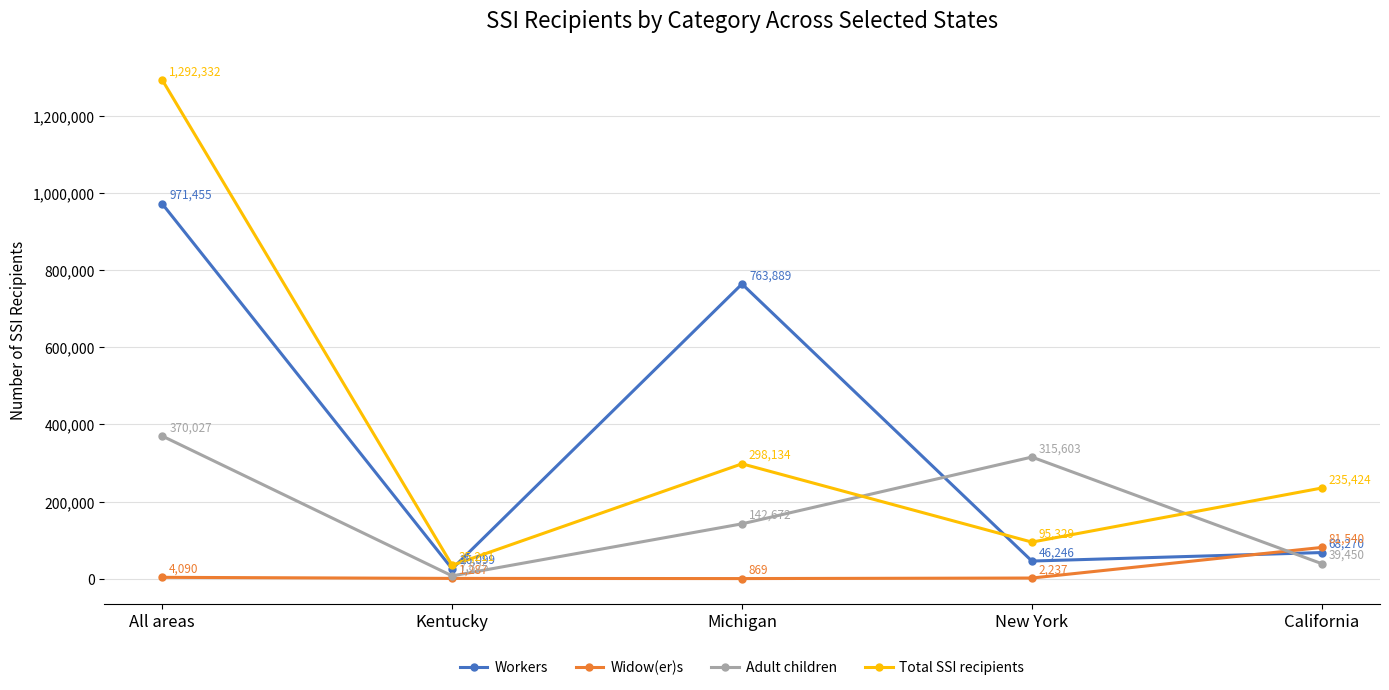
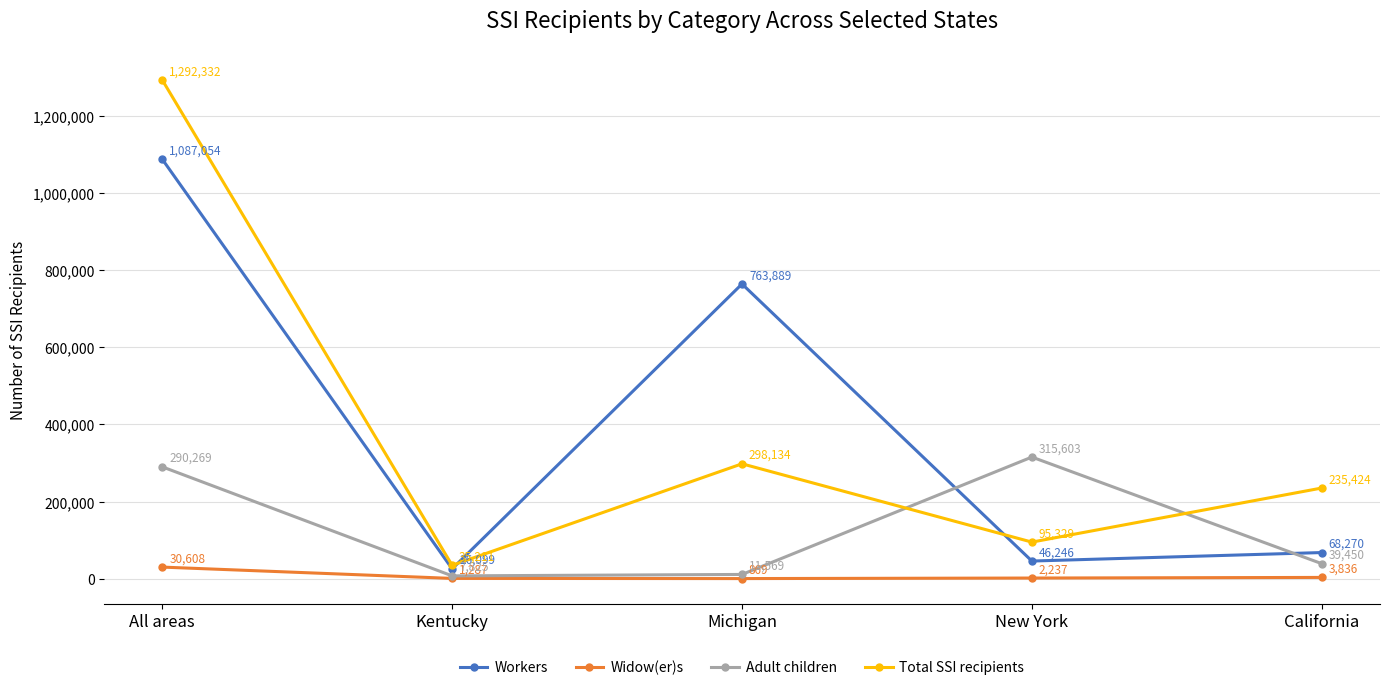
Workers, All areas: 971,455 -> 1,087,054
Widow(er)s, All areas: 4,090 -> 30,608
Adult children, All areas: 370,027 -> 290,269
Adult children, Michigan: 142,672 -> 11,569
Widow(er)s, California: 81,540 -> 3,836
